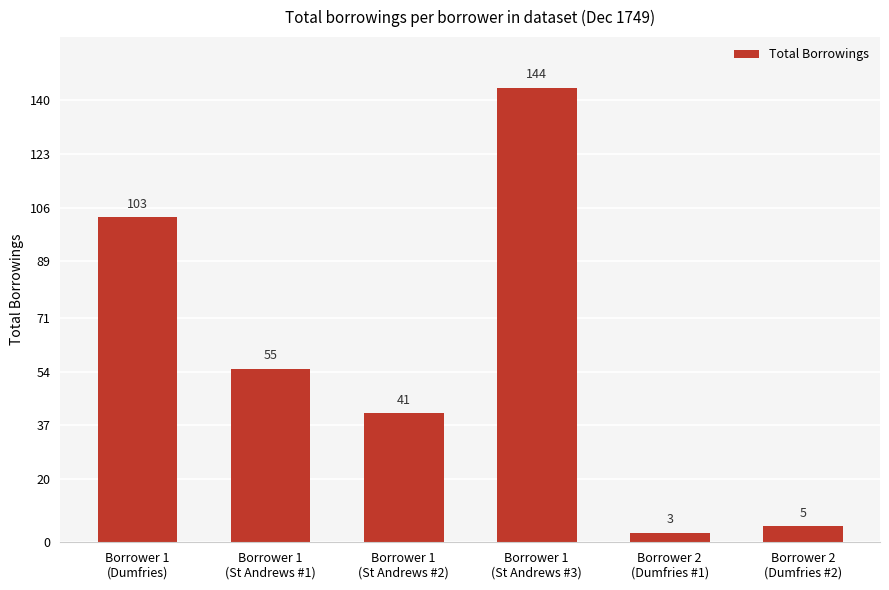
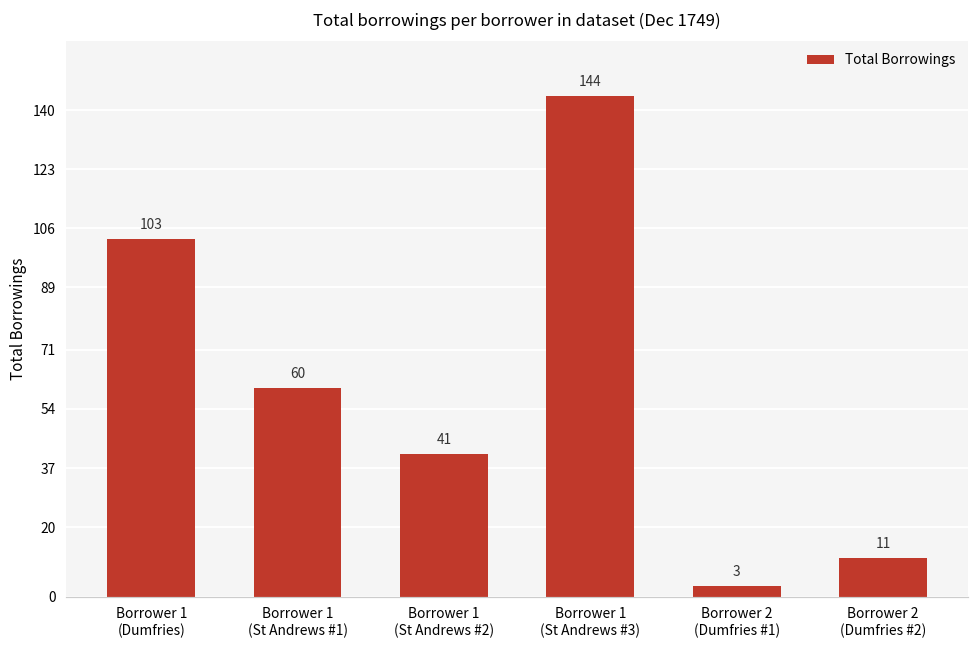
Borrower 1 (St Andrews #1): 55 -> 60
Borrower 2 (Dumfries #2): 5 -> 11
